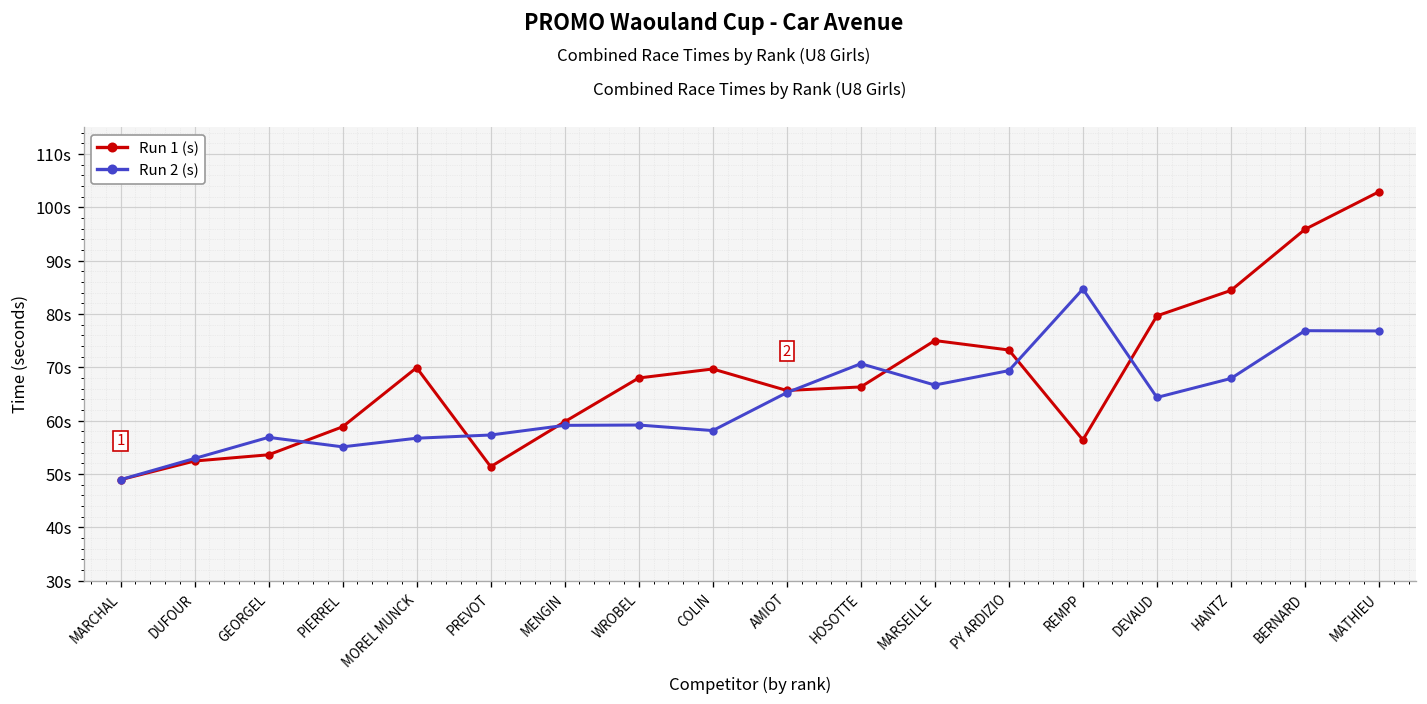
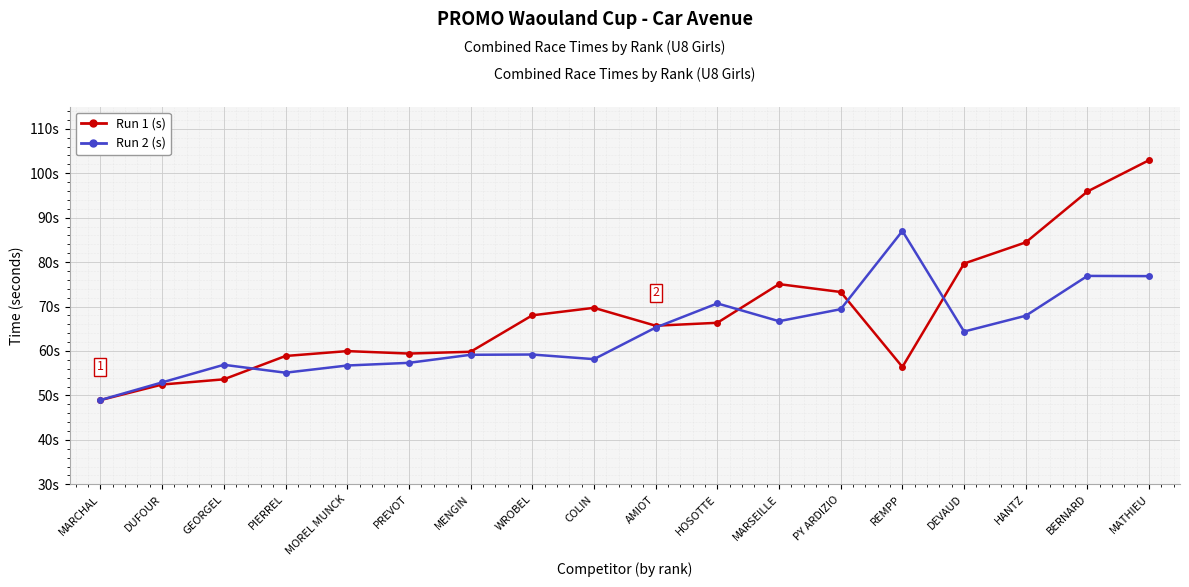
Run 1 (s), MOREL MUNCK: 70s -> 60s
Run 1 (s), PREVOT: 51s -> 59s
Run 2 (s), REMPP: 85s -> 87s
